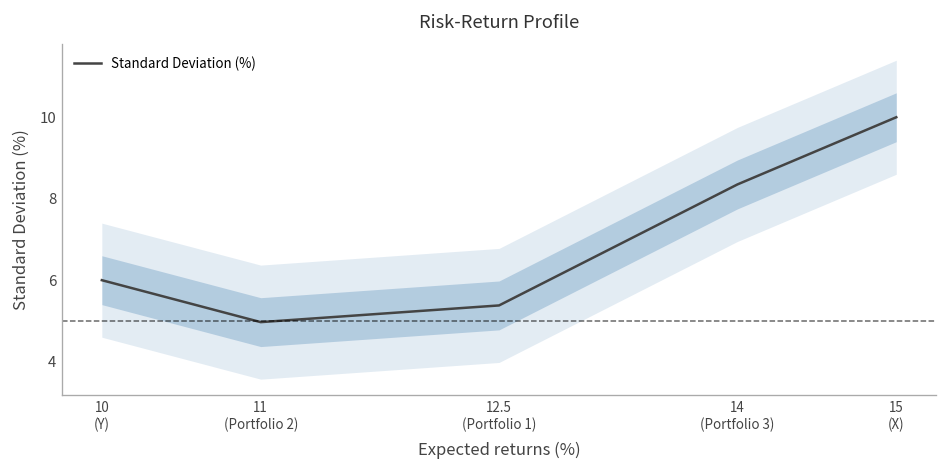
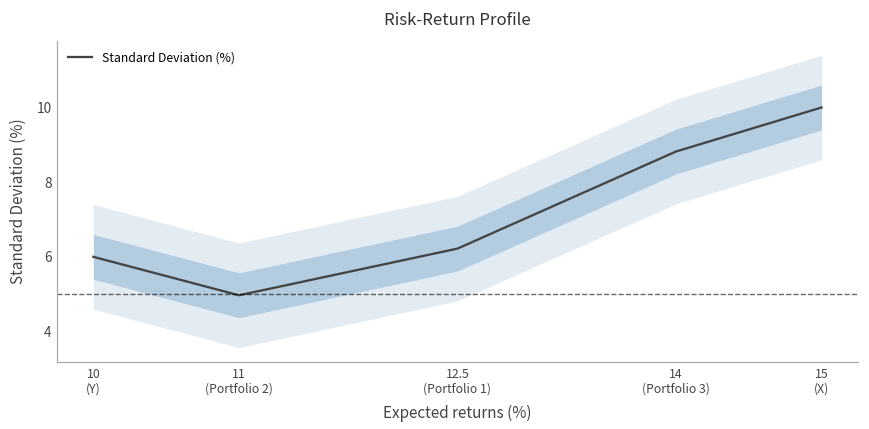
Standard Deviation (%), 12.5 (Portfolio 1): 5.4 -> 6.2
Standard Deviation (%), 14 (Portfolio 3): 8.4 -> 8.8
